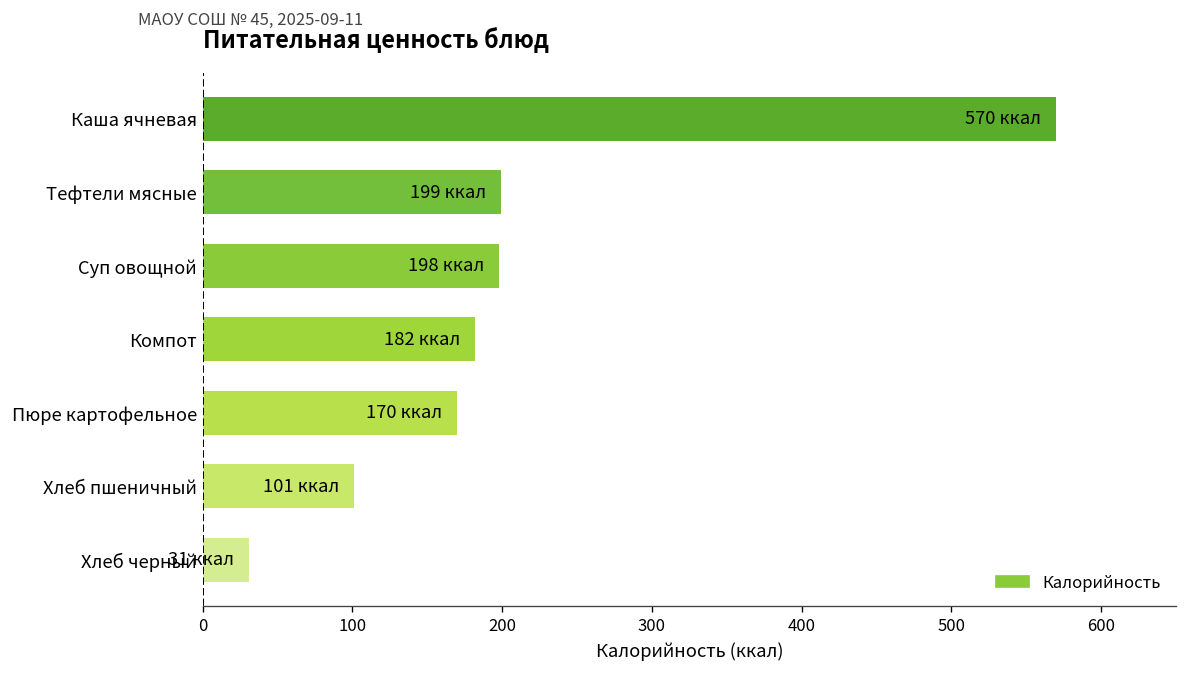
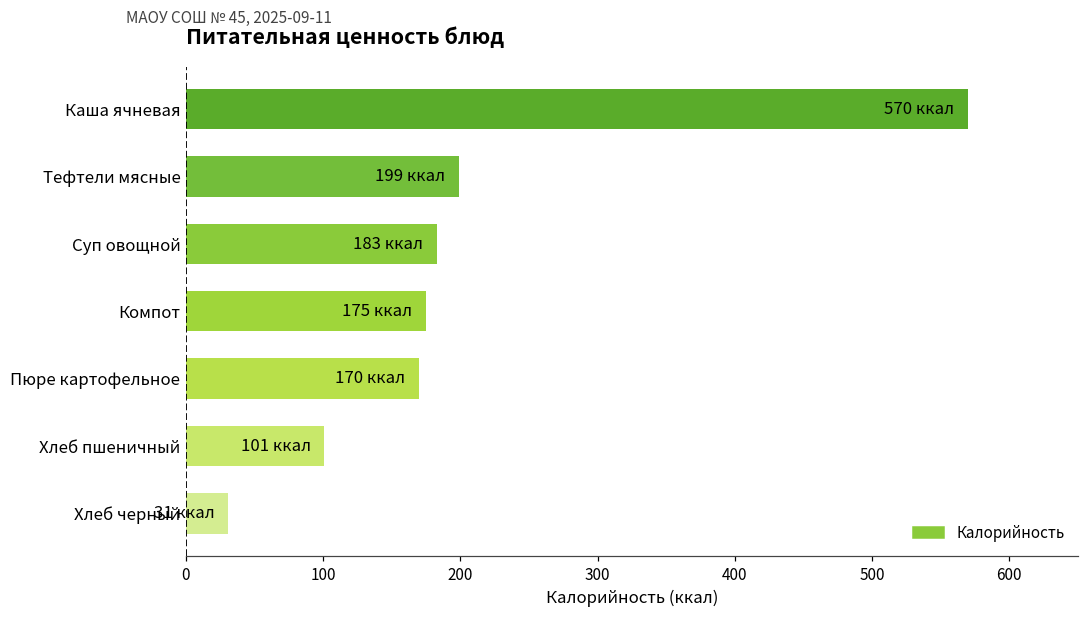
Суп овощной: 198 -> 183
Компот: 182 -> 175
